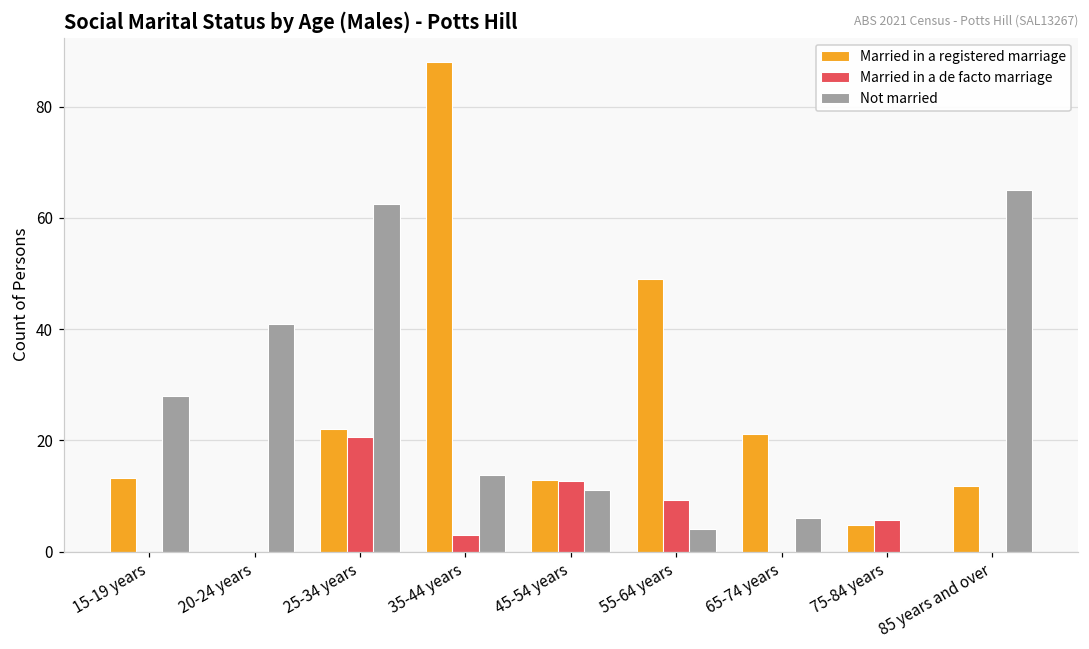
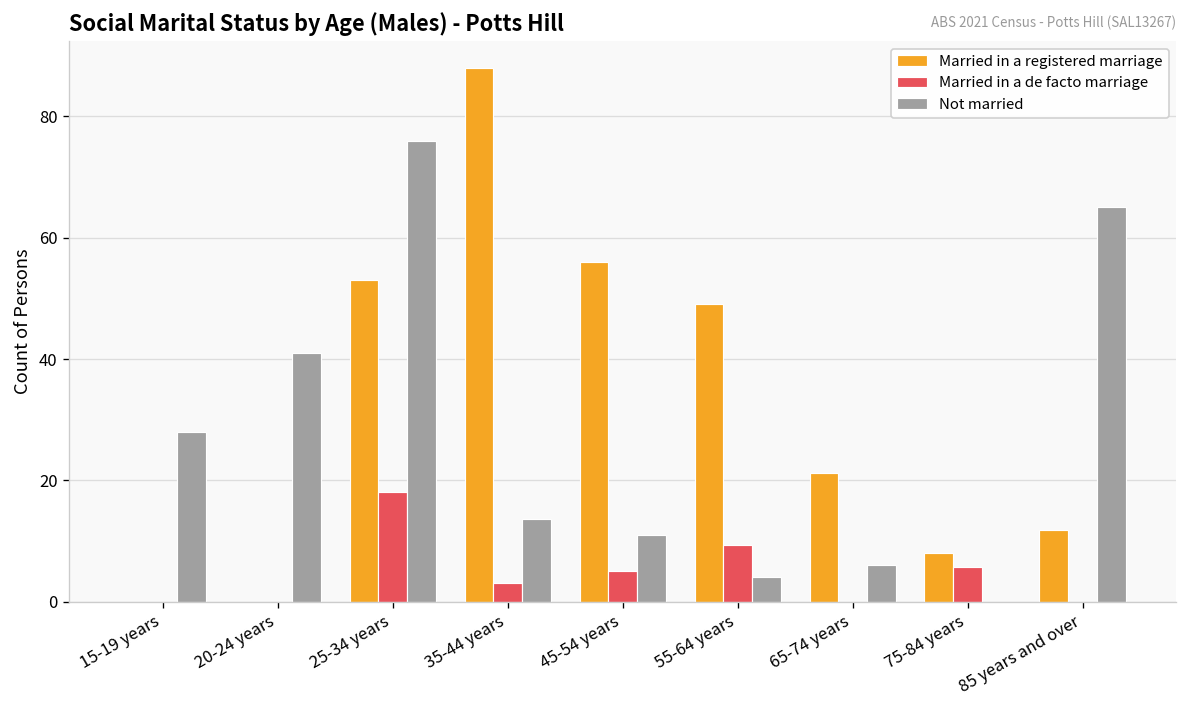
Married in a registered marriage, 15-19 years: 13 -> 0
Married in a registered marriage, 25-34 years: 22 -> 53
Married in a de facto marriage, 25-34 years: 21 -> 18
Not married, 25-34 years: 63 -> 76
Married in a registered marriage, 45-54 years: 13 -> 56
Married in a de facto marriage, 45-54 years: 13 -> 5
Married in a registered marriage, 75-84 years: 5 -> 8
